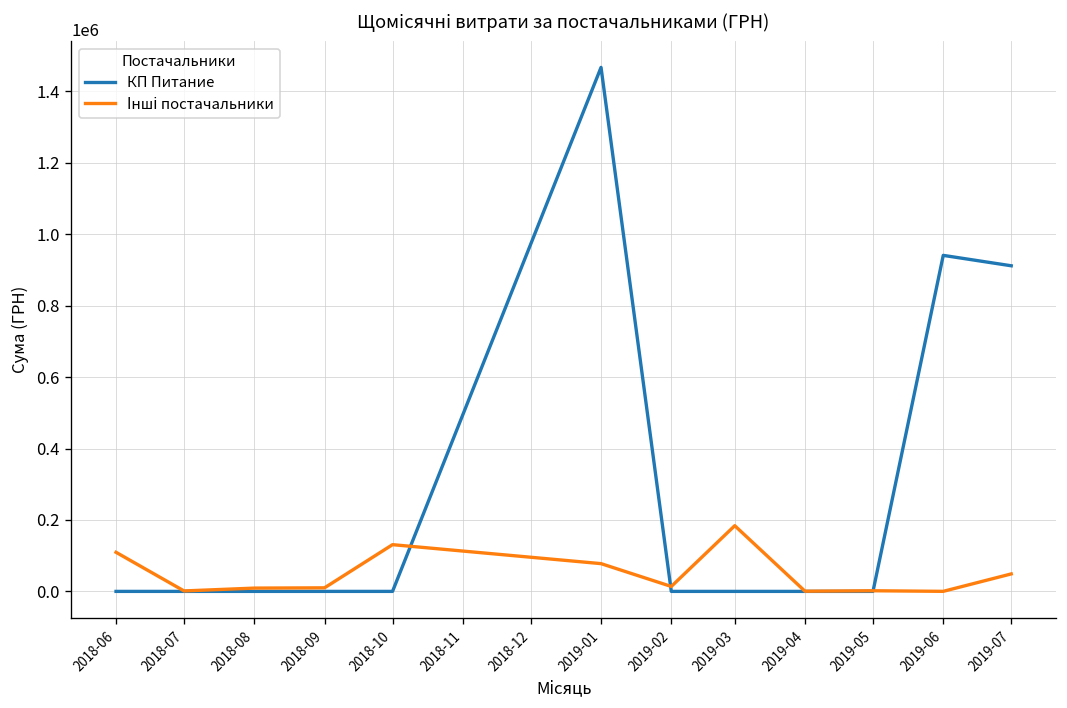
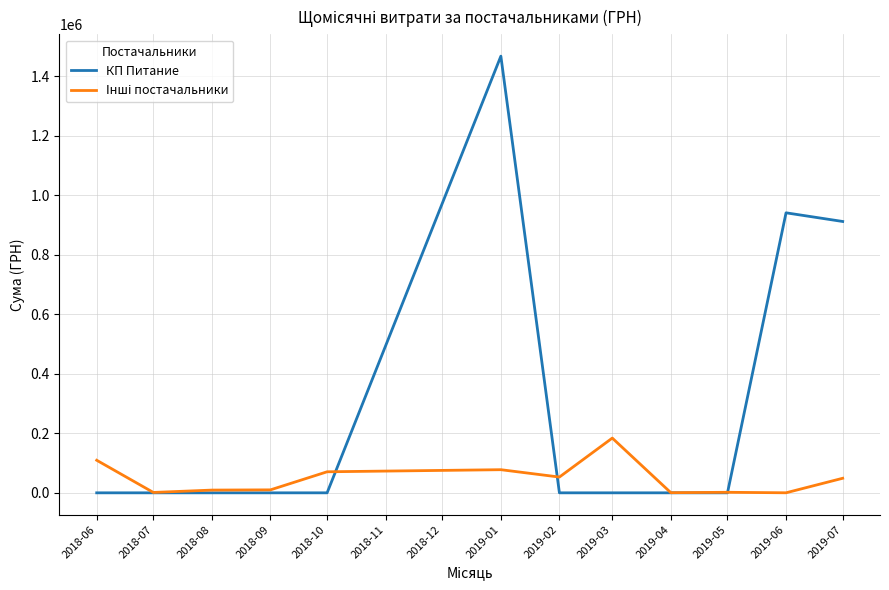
Інші постачальники, 2018-10: 130000 -> 70000
Інші постачальники, 2019-02: 10000 -> 50000
